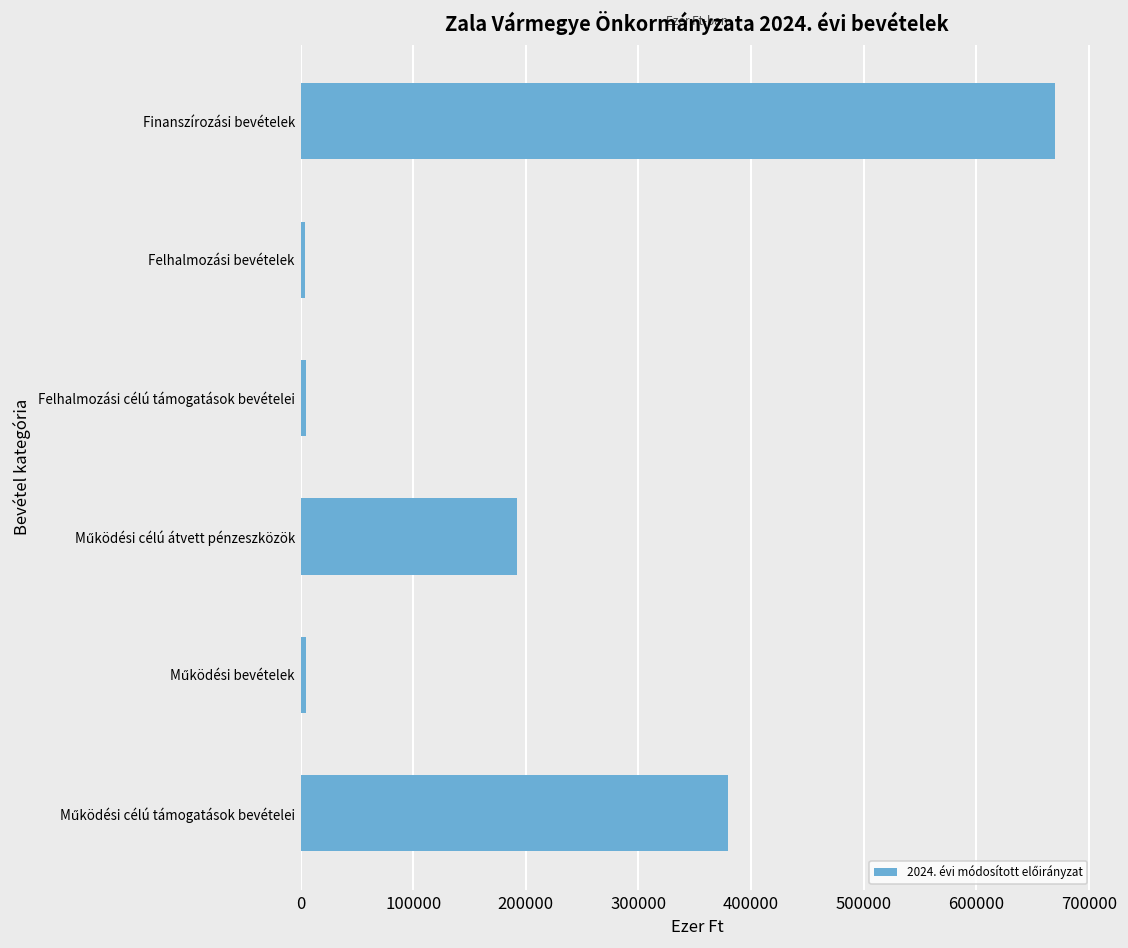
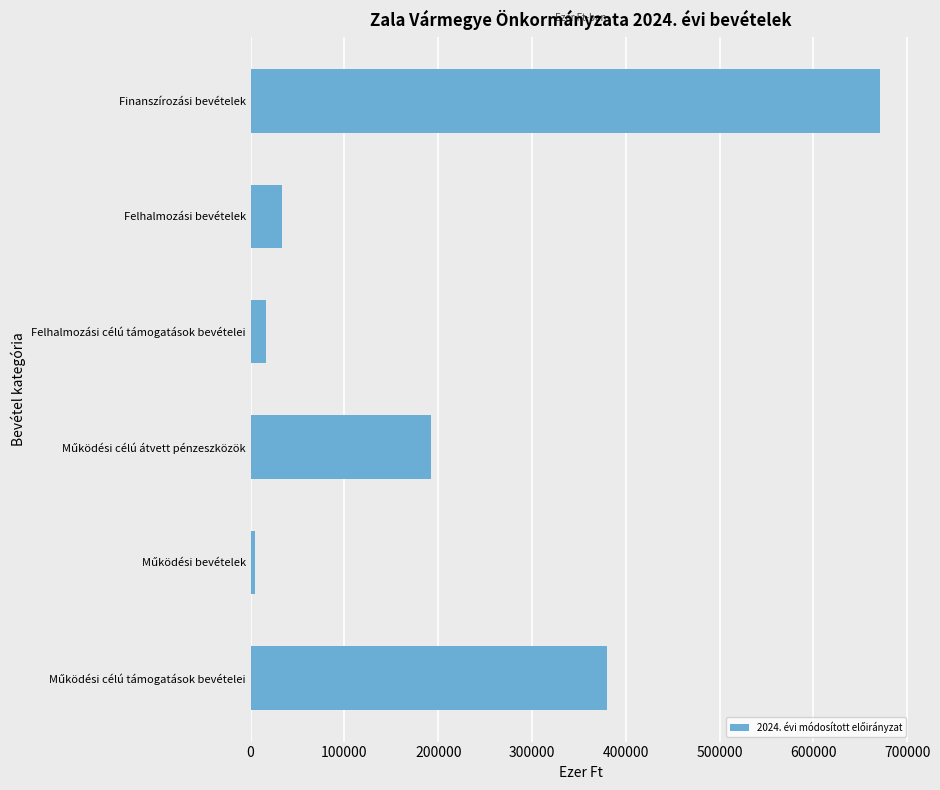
Felhalmozási bevételek: 0 -> 30000
Felhalmozási célú támogatások bevételei: 0 -> 20000
